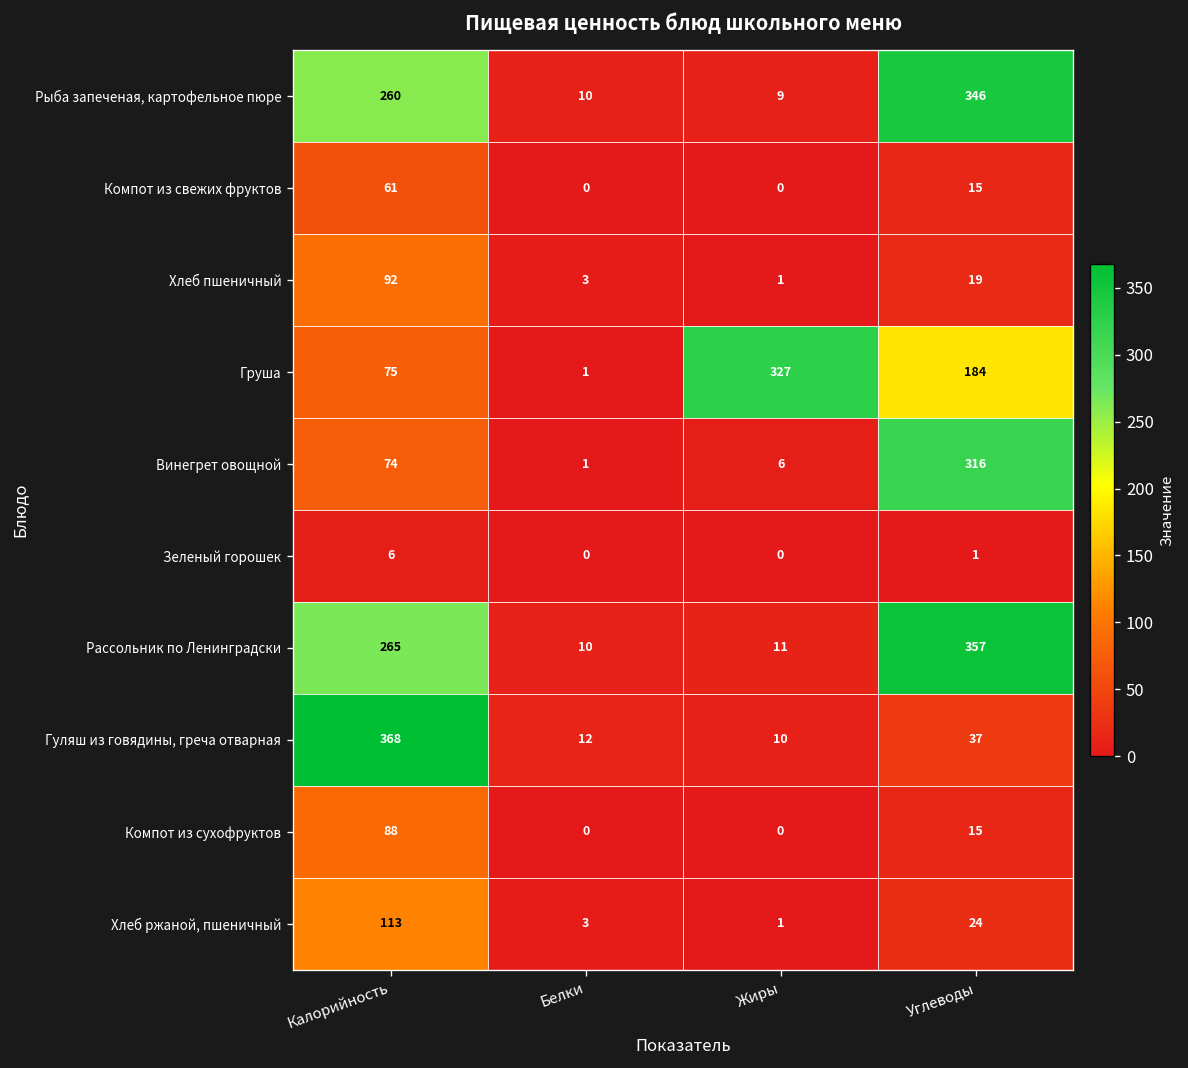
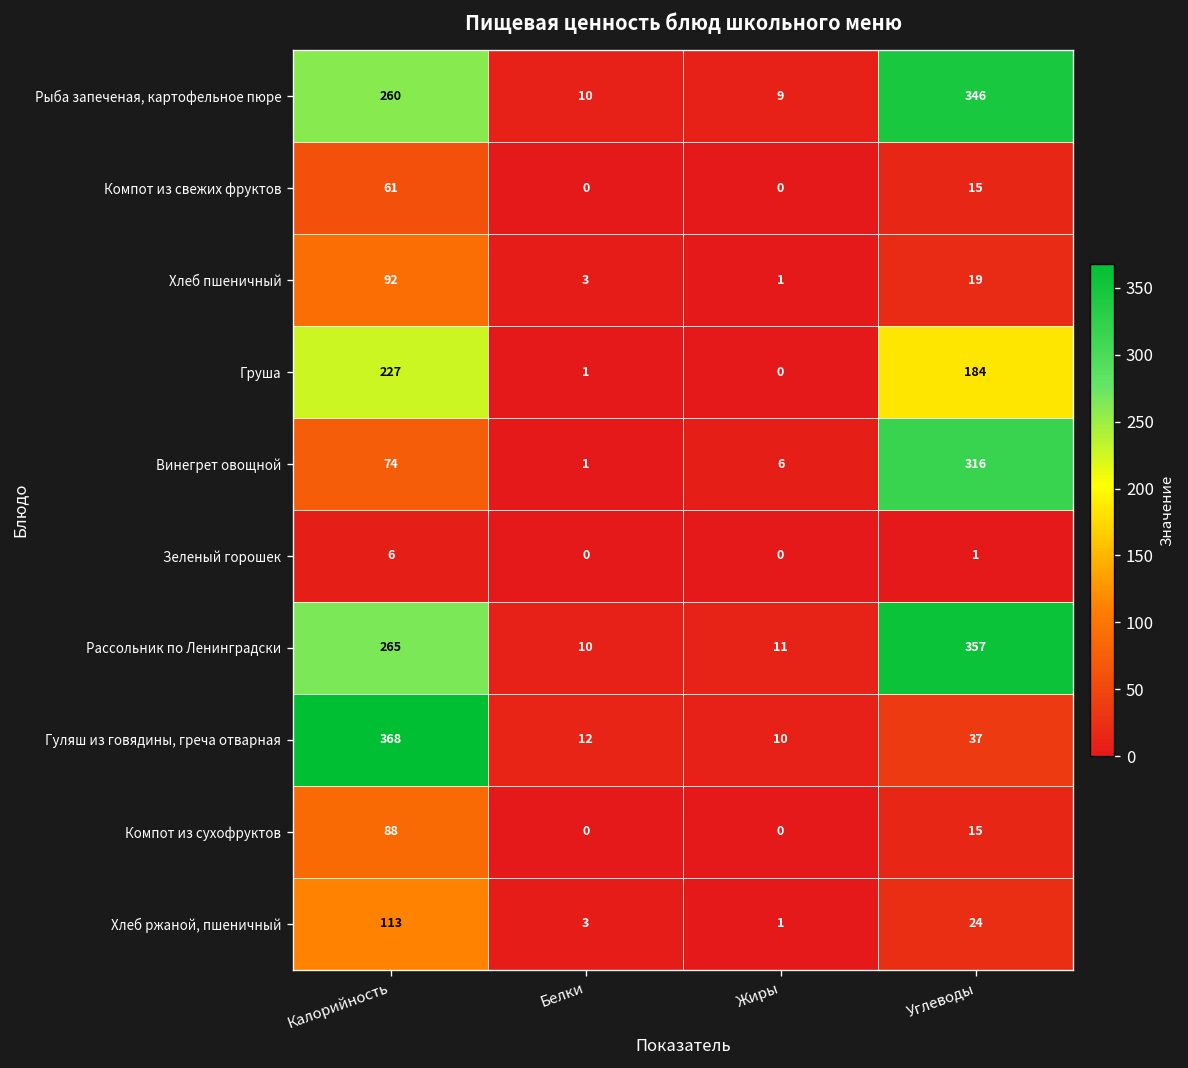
Груша, Калорийность: 75 -> 227
Груша, Жиры: 327 -> 0
